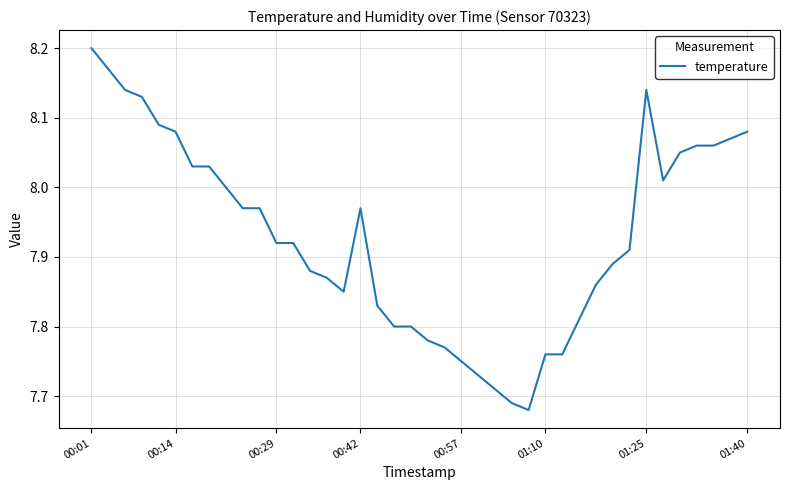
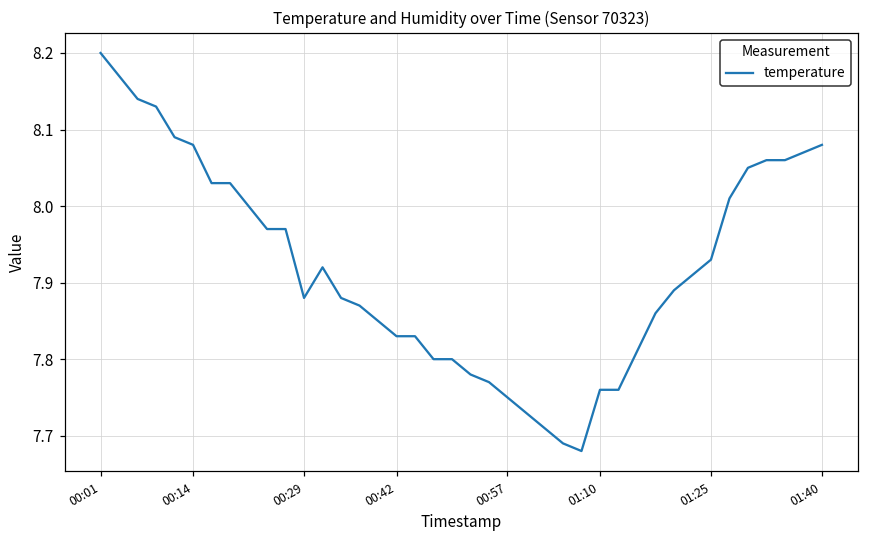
00:29: 7.92 -> 7.88
00:42: 7.97 -> 7.83
01:25: 8.14 -> 7.93
